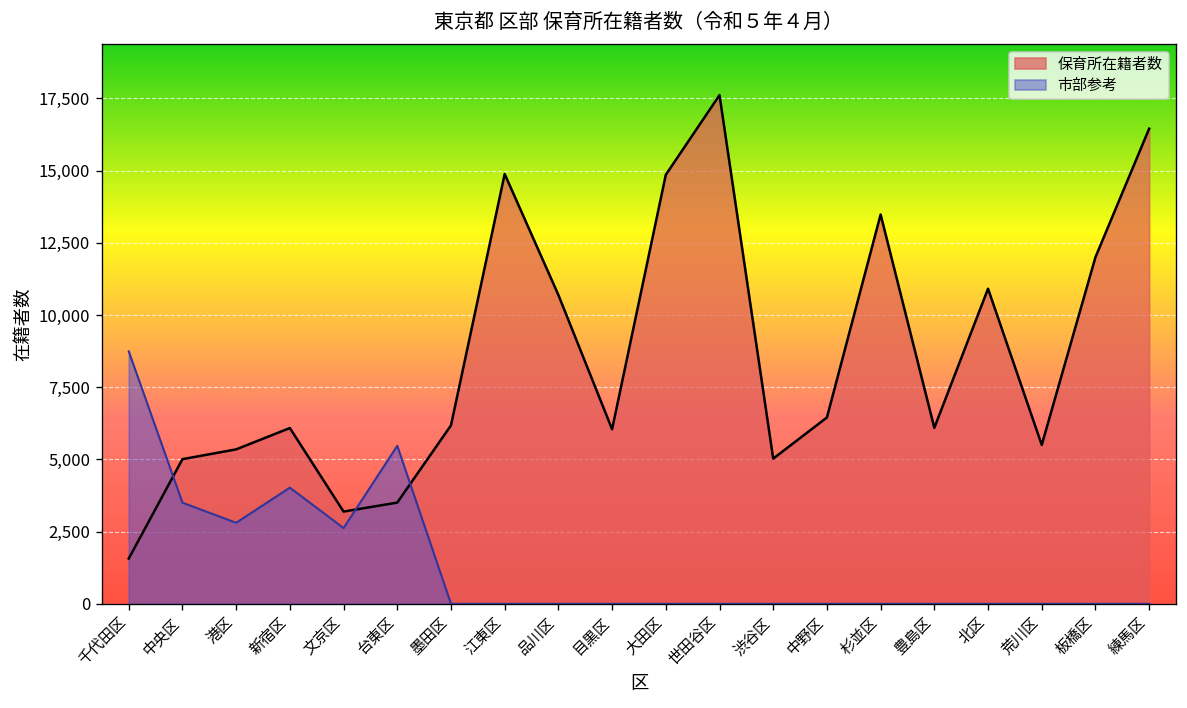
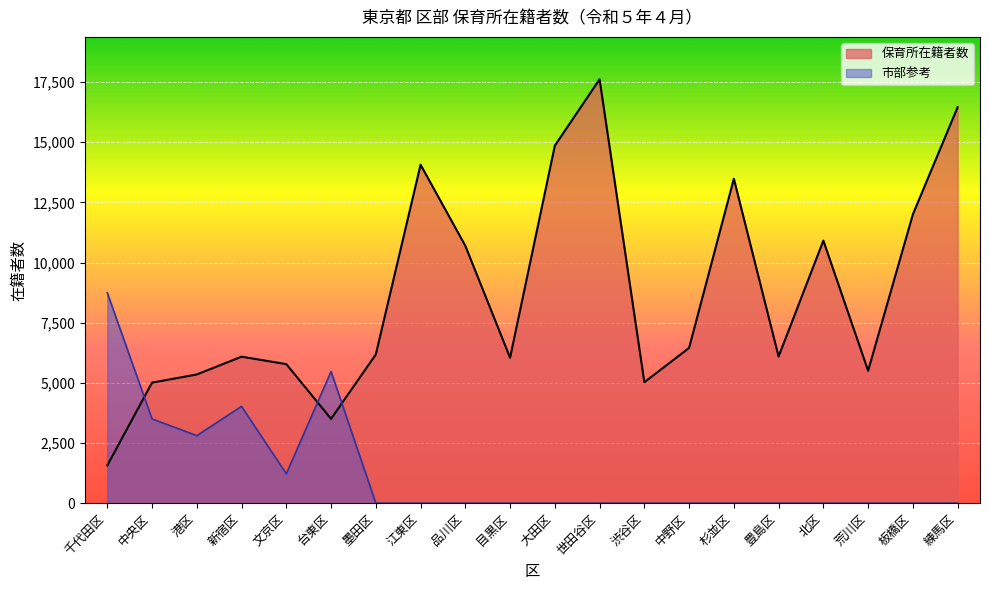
保育所在籍者数, 文京区: 3,200 -> 5,800
市部参考, 文京区: 2,600 -> 1,200
保育所在籍者数, 江東区: 14,900 -> 14,100
